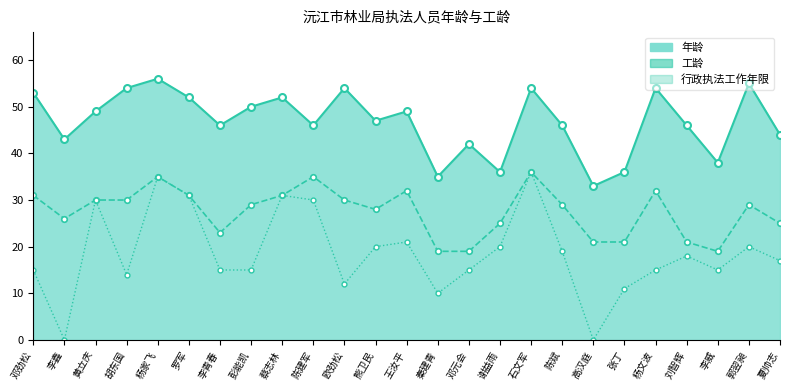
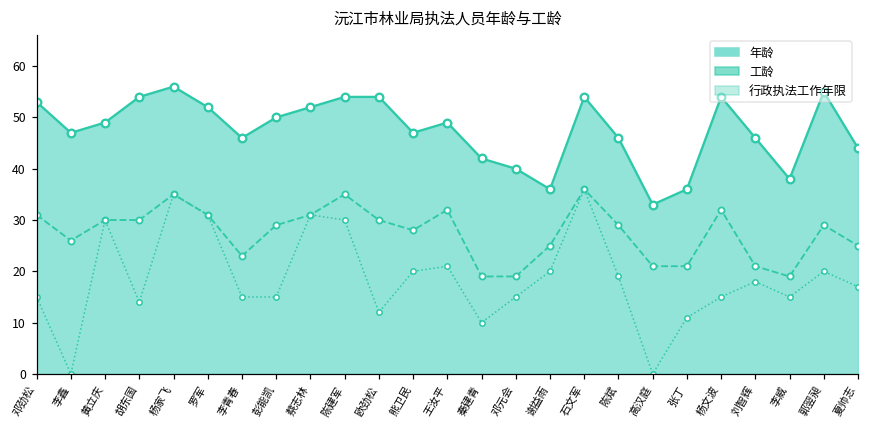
年龄, 李鑫: 43 -> 47
年龄, 陈建军: 46 -> 54
年龄, 秦建青: 35 -> 42
年龄, 邓元会: 42 -> 40
